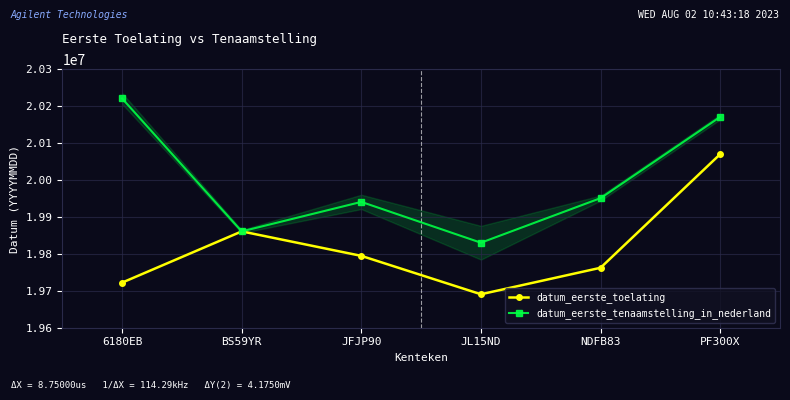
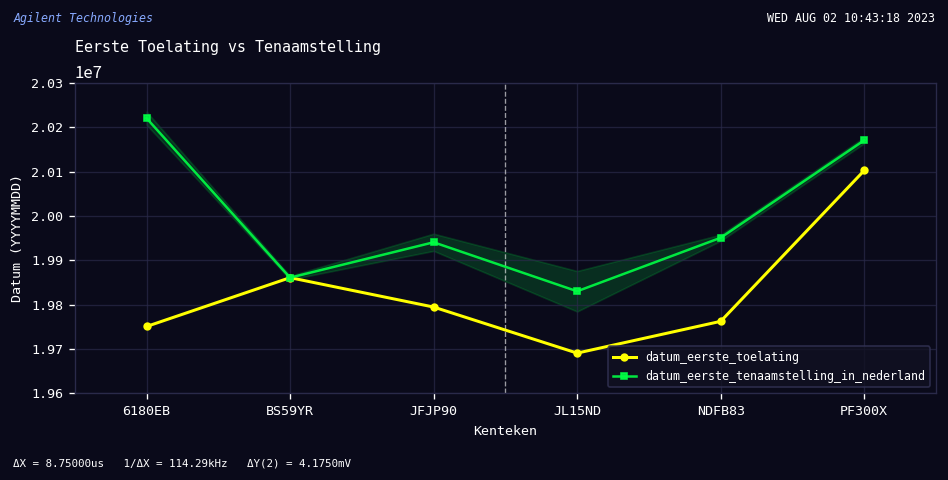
datum_eerste_toelating, 6180EB: 19720000 -> 19750000
datum_eerste_toelating, PF300X: 20070000 -> 20100000
